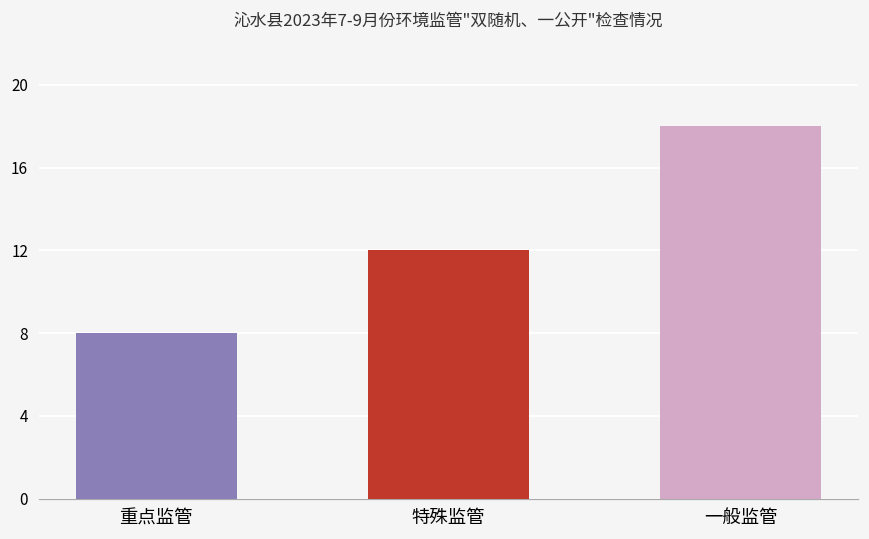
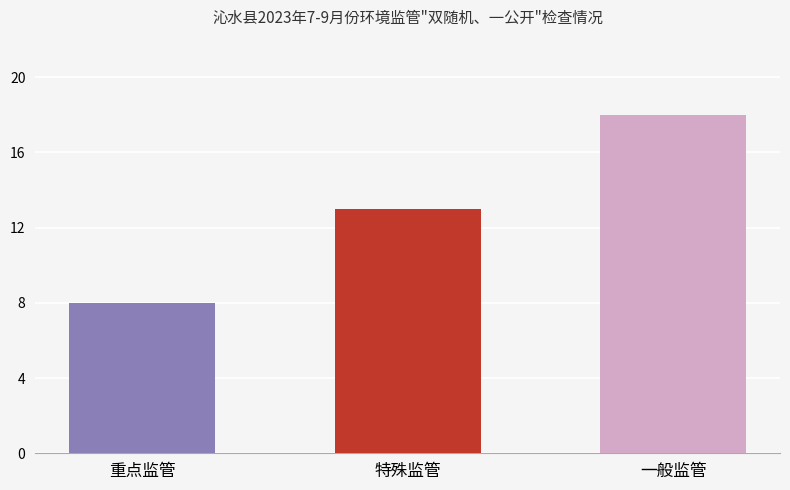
特殊监管: 12 -> 13
